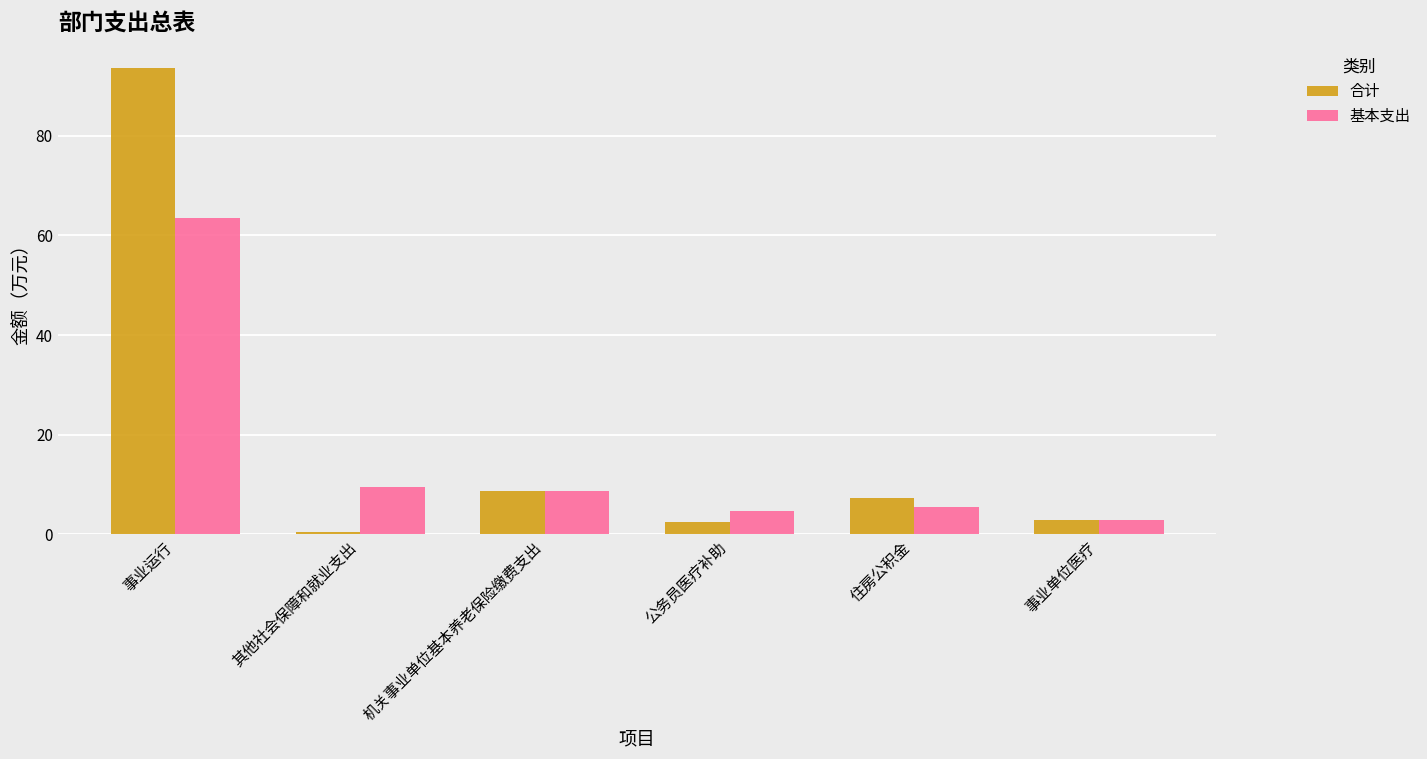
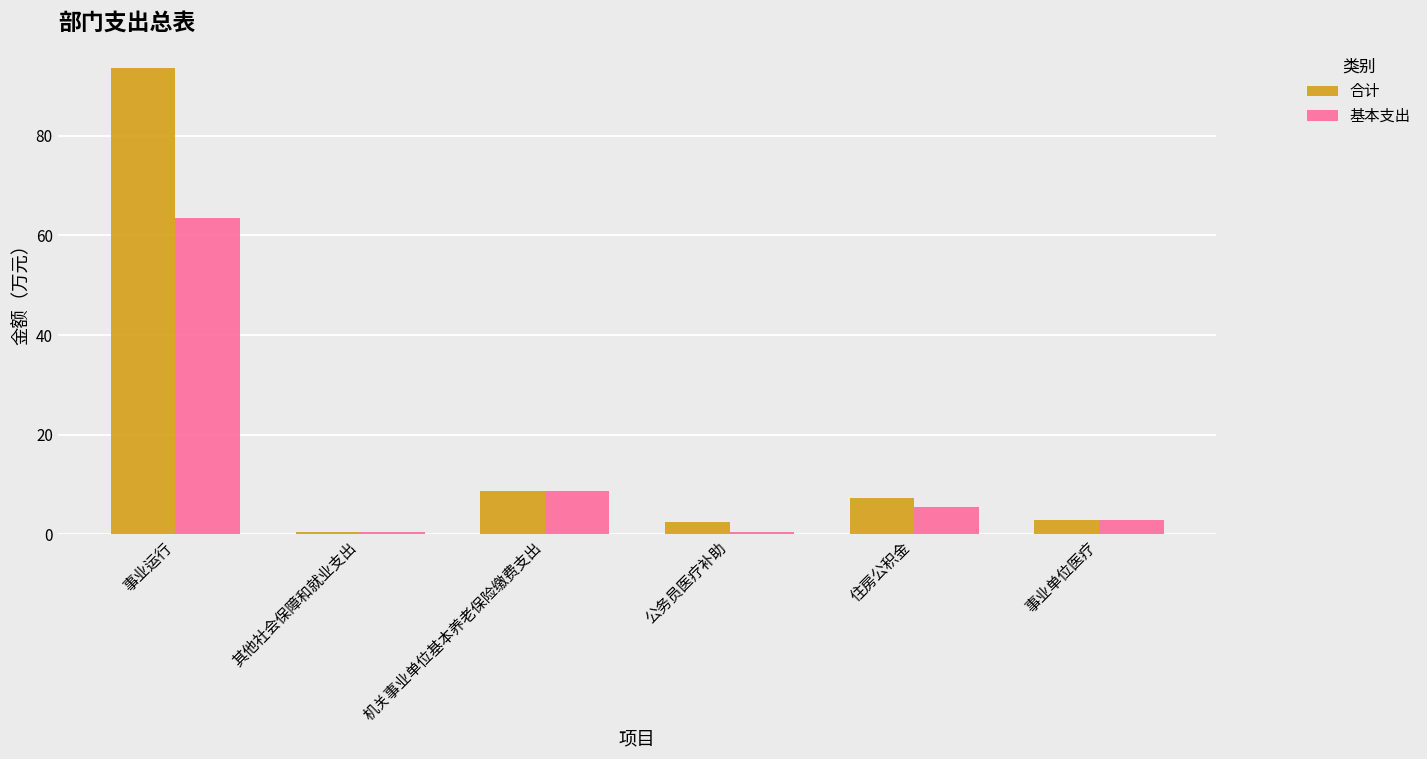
基本支出, 其他社会保障和就业支出: 10 -> 0
基本支出, 公务员医疗补助: 5 -> 0
